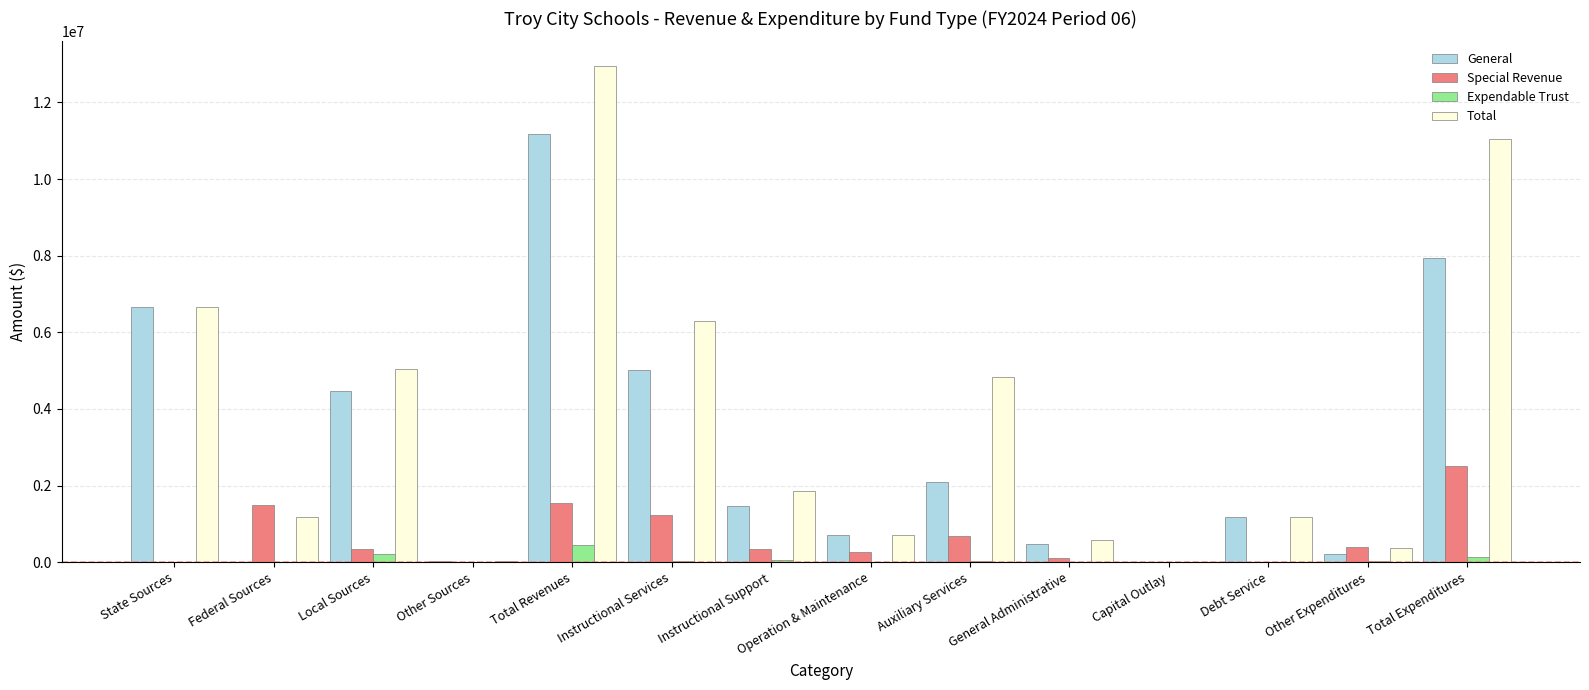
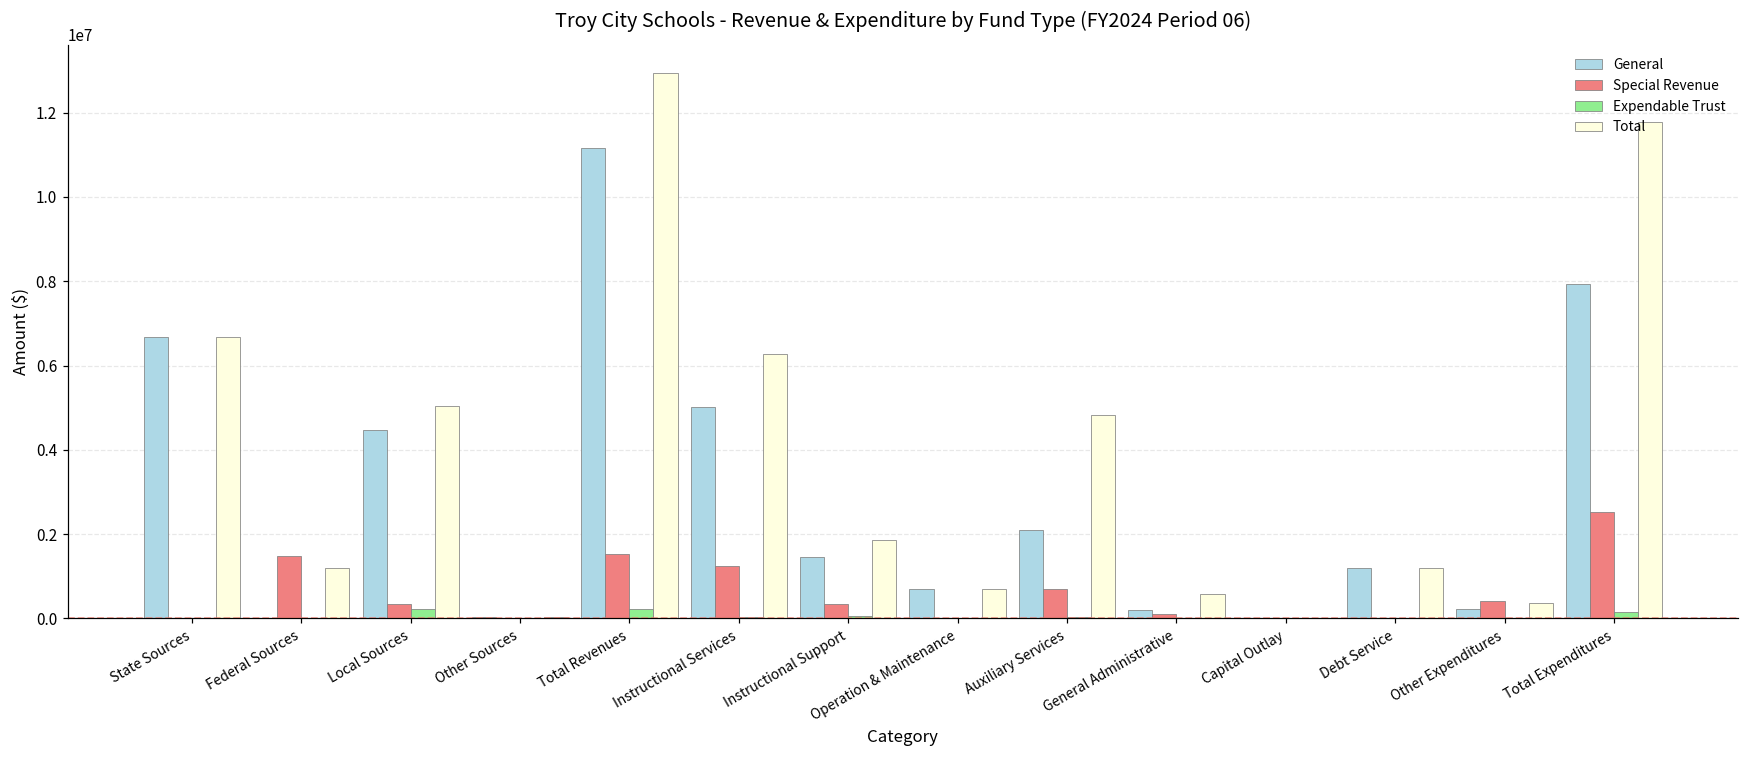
Expendable Trust, Total Revenues: 400000 -> 200000
Special Revenue, Operation & Maintenance: 300000 -> 0
General, General Administrative: 500000 -> 200000
Total, Total Expenditures: 11000000 -> 11800000
